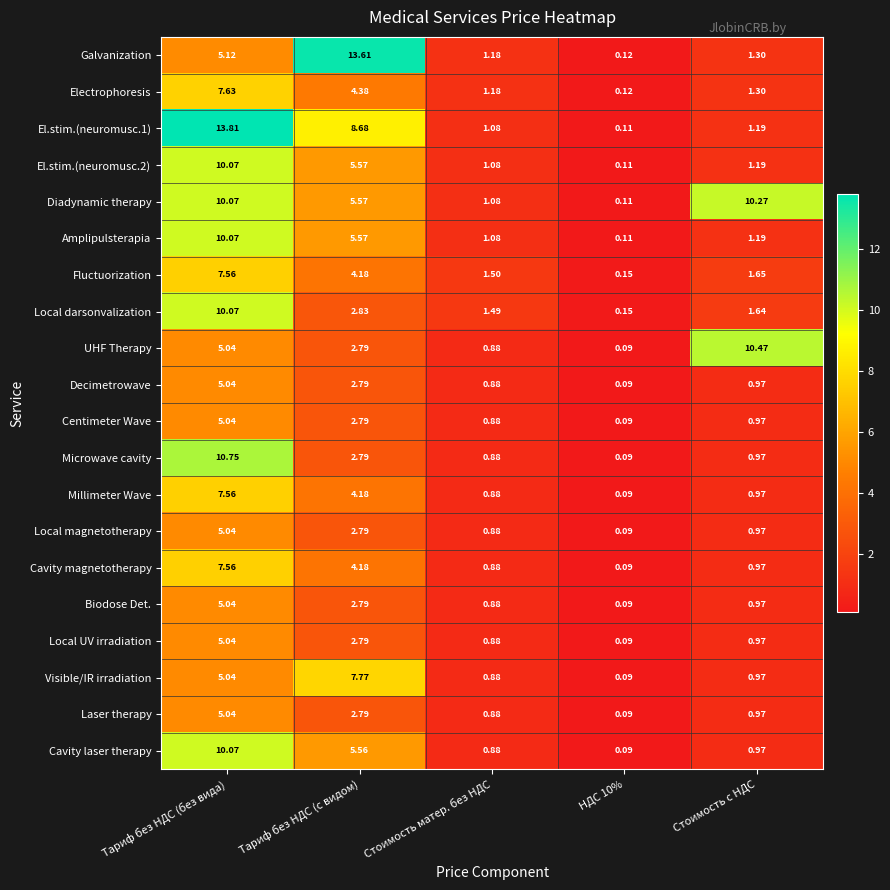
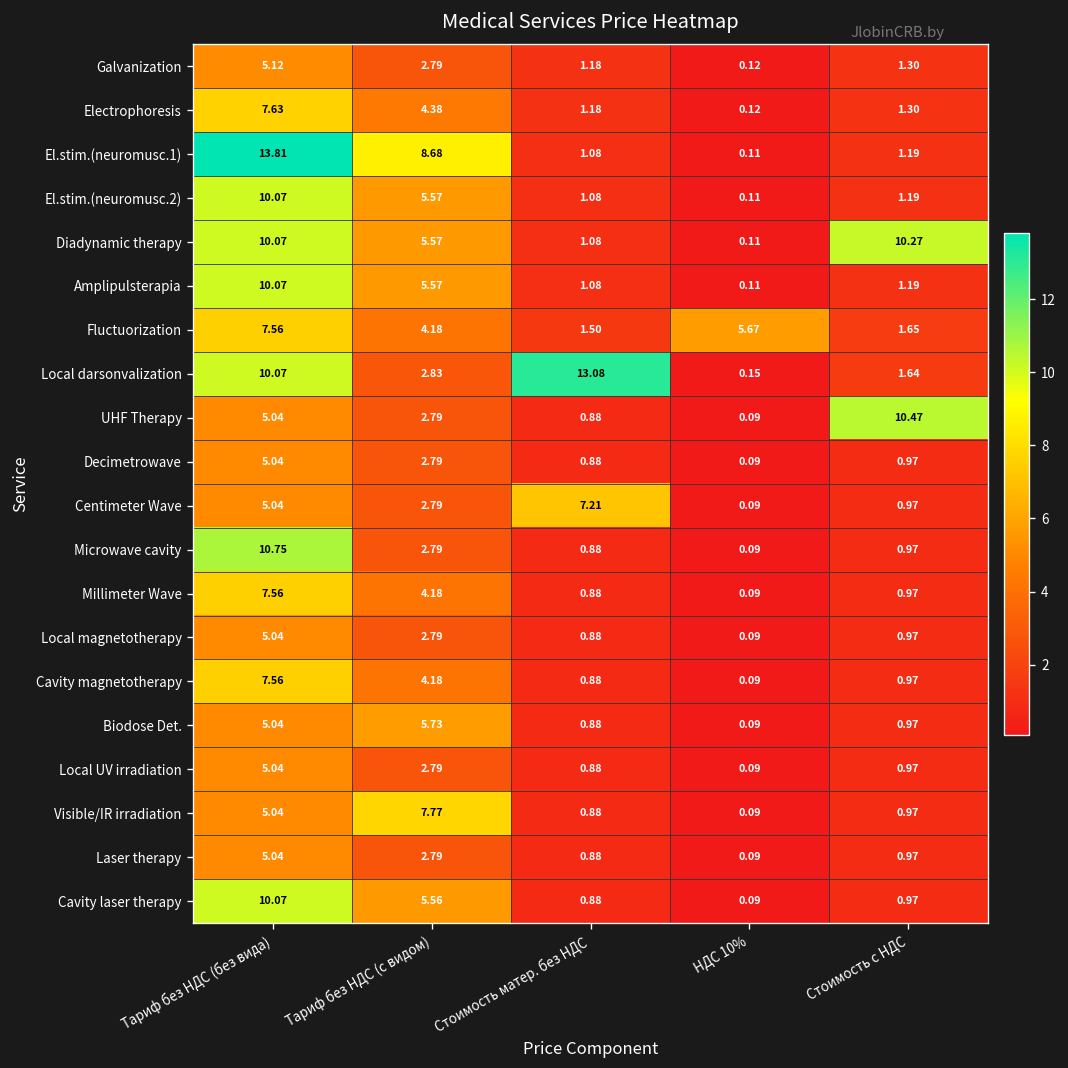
Galvanization, Тариф без НДС (с видом): 13.61 -> 2.79
Fluctuorization, НДС 10%: 0.15 -> 5.67
Local darsonvalization, Стоимость матер. без НДС: 1.49 -> 13.08
Centimeter Wave, Стоимость матер. без НДС: 0.88 -> 7.21
Biodose Det., Тариф без НДС (с видом): 2.79 -> 5.73
